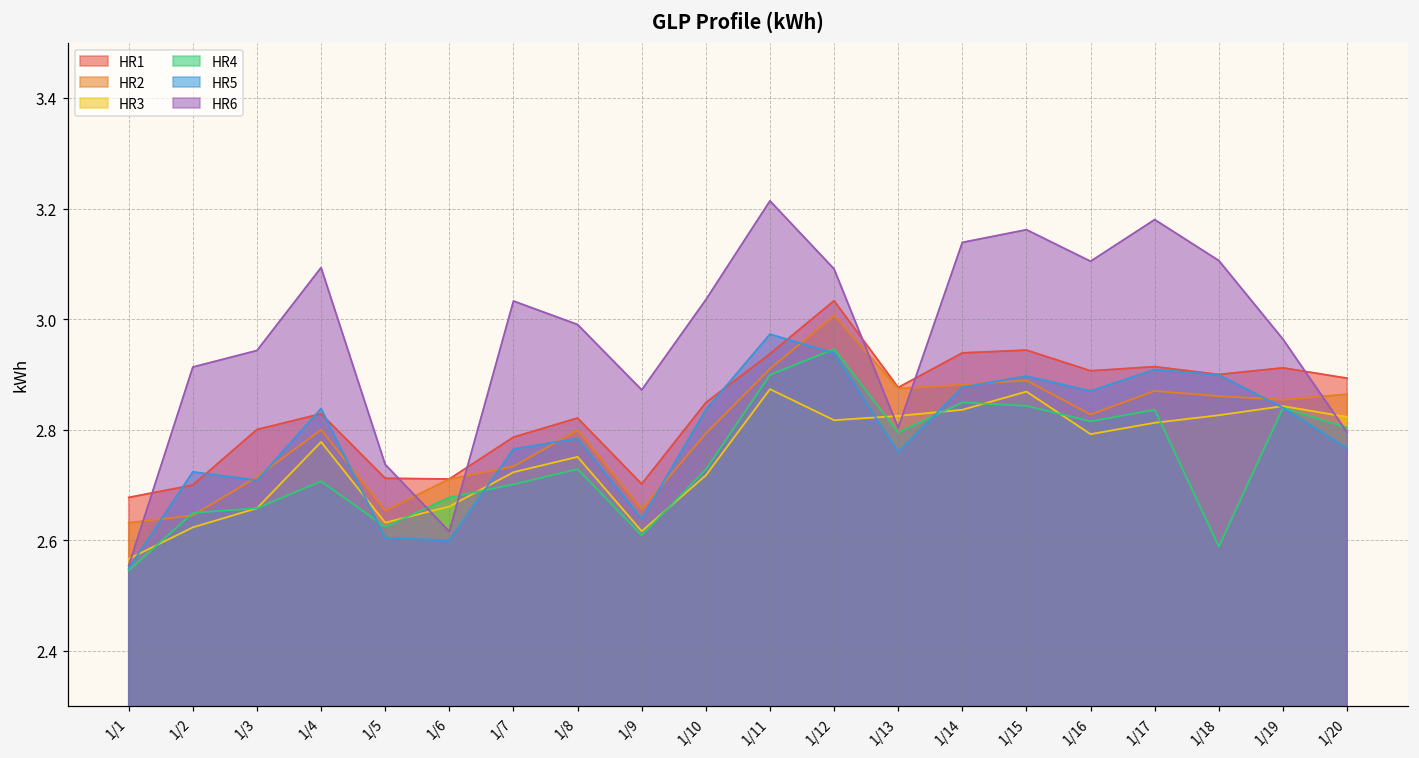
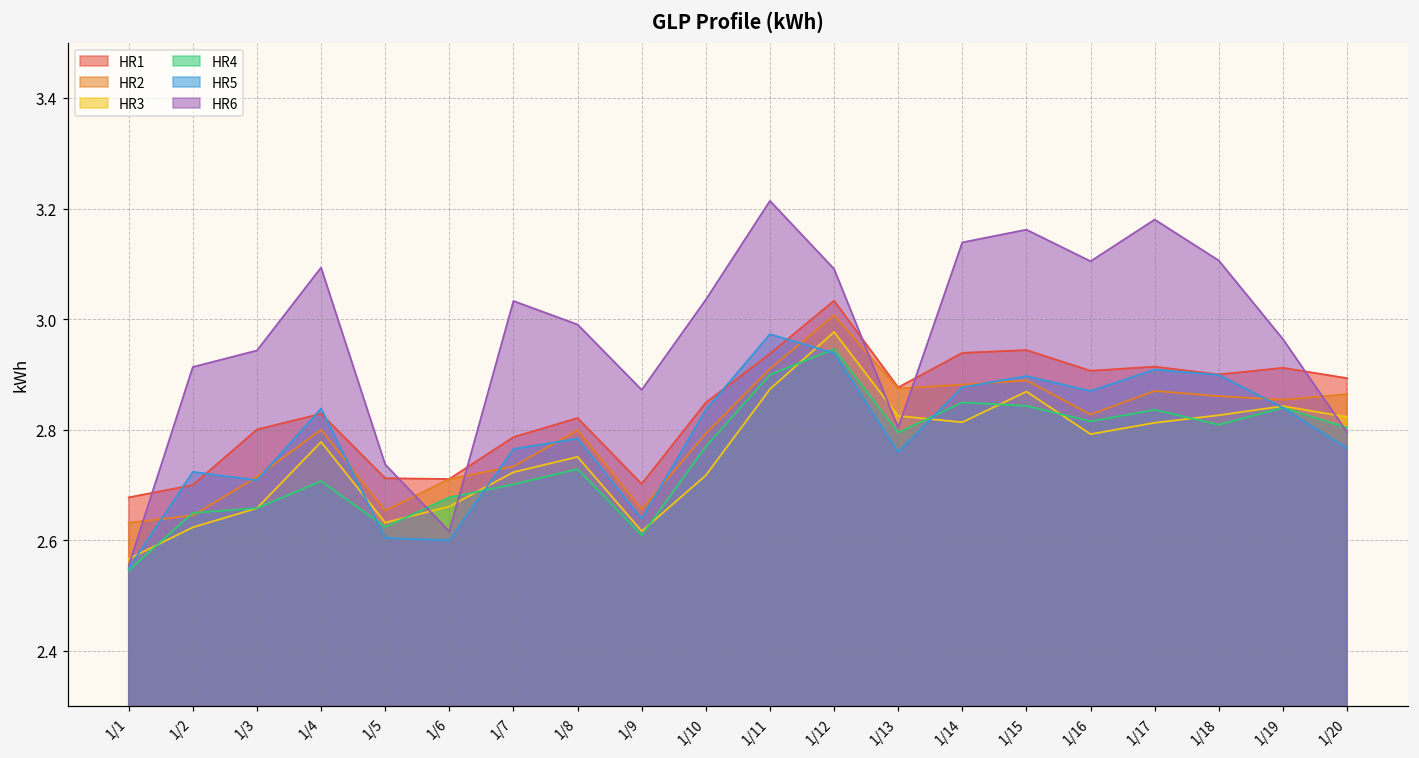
HR4, 1/10: 2.73 -> 2.77
HR3, 1/12: 2.82 -> 2.98
HR3, 1/14: 2.84 -> 2.81
HR4, 1/18: 2.59 -> 2.81
